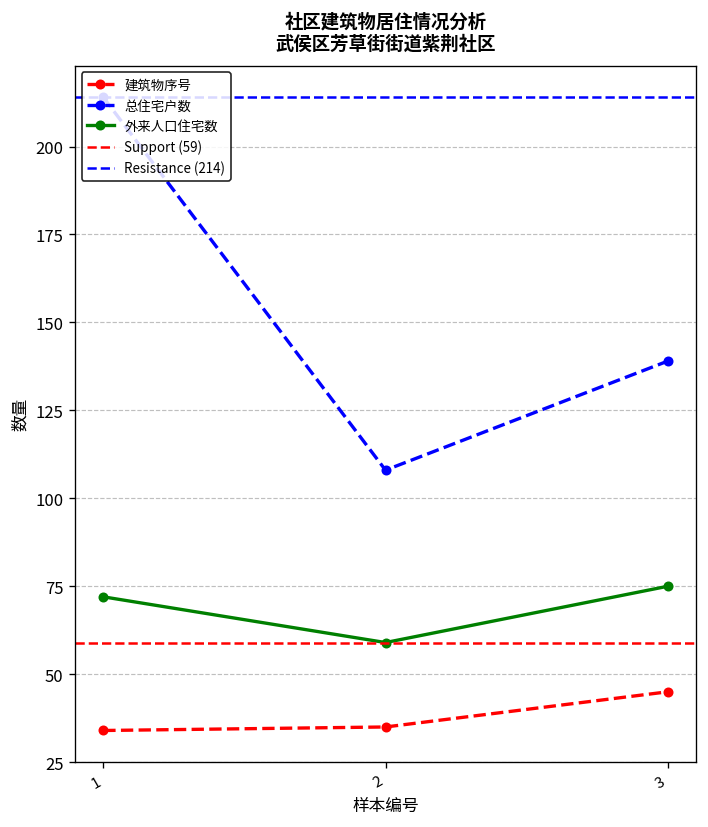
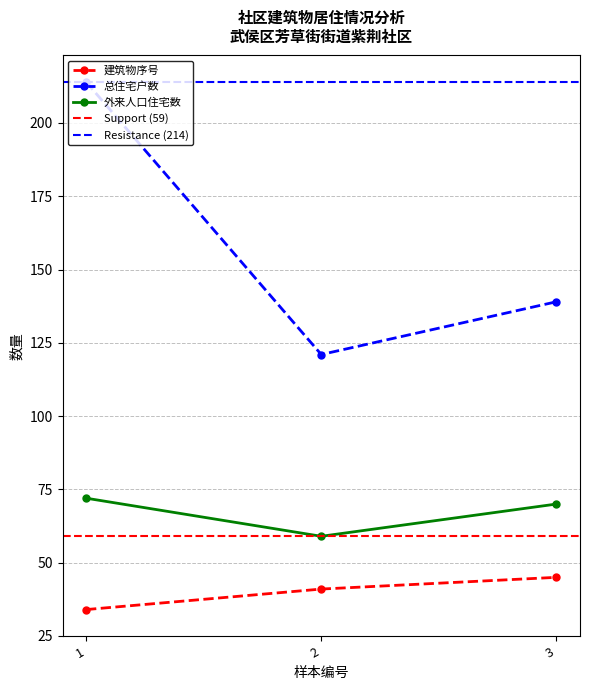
建筑物序号, 2: 35 -> 41
总住宅户数, 2: 108 -> 121
外来人口住宅数, 3: 75 -> 70
